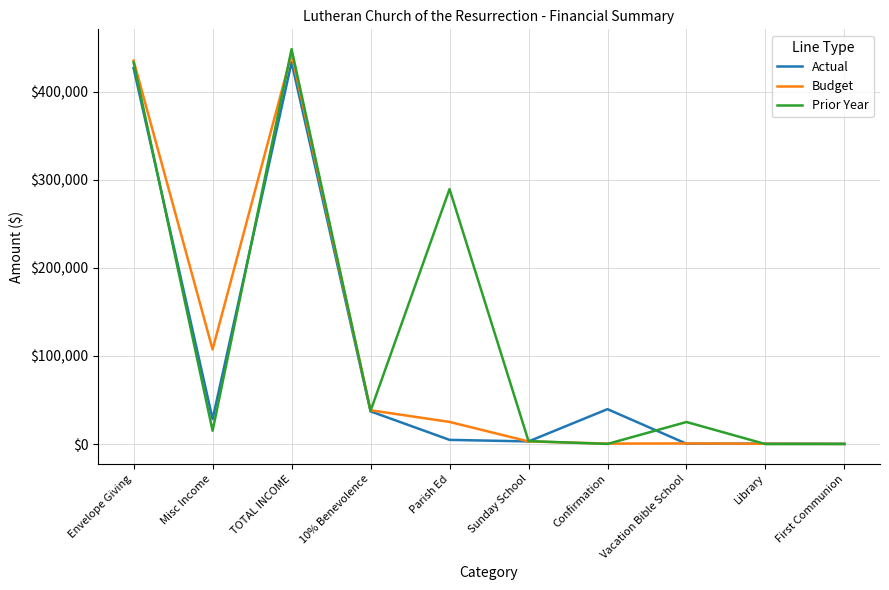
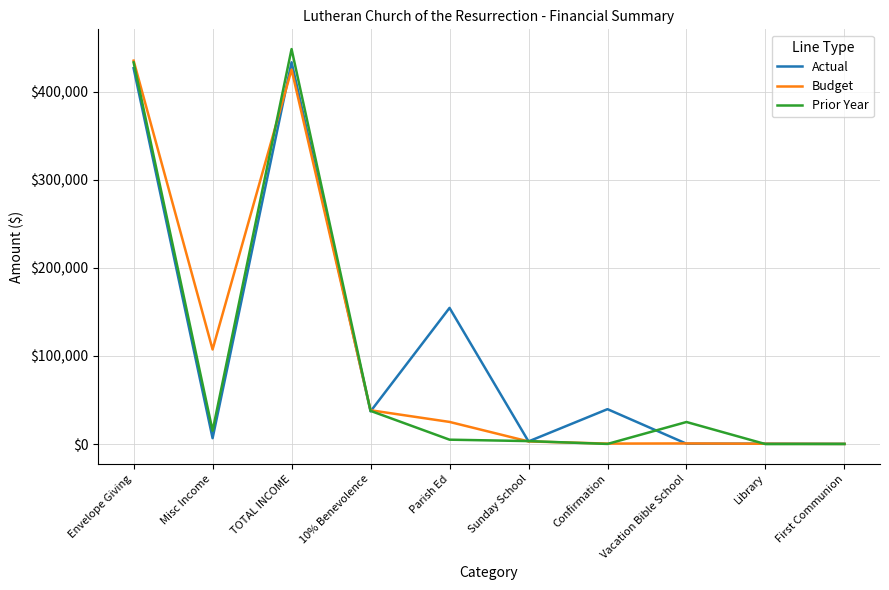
Actual, Misc Income: $30,000 -> $10,000
Budget, TOTAL INCOME: $440,000 -> $420,000
Actual, Parish Ed: $0 -> $150,000
Prior Year, Parish Ed: $290,000 -> $0
